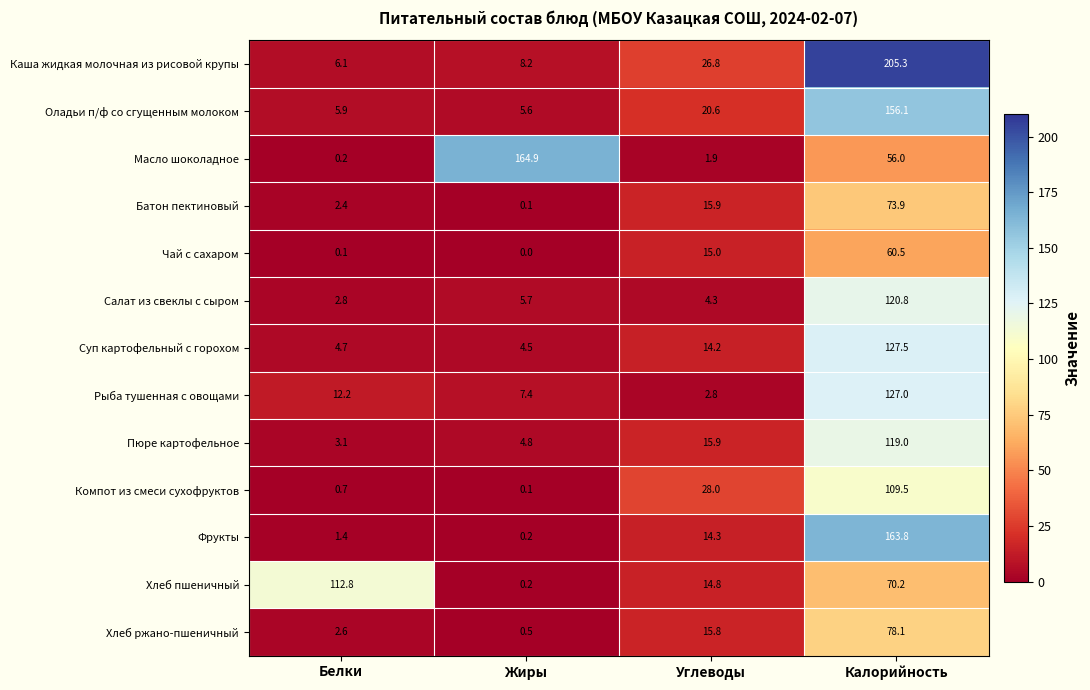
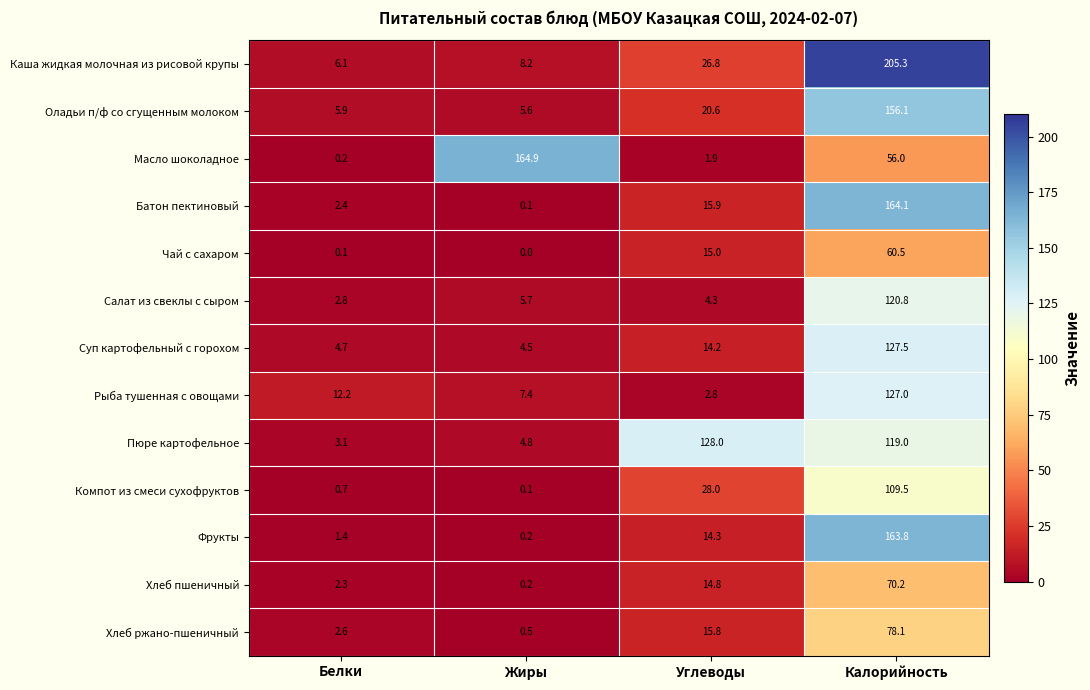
Батон пектиновый, Калорийность: 73.9 -> 164.1
Пюре картофельное, Углеводы: 15.9 -> 128.0
Хлеб пшеничный, Белки: 112.8 -> 2.3
